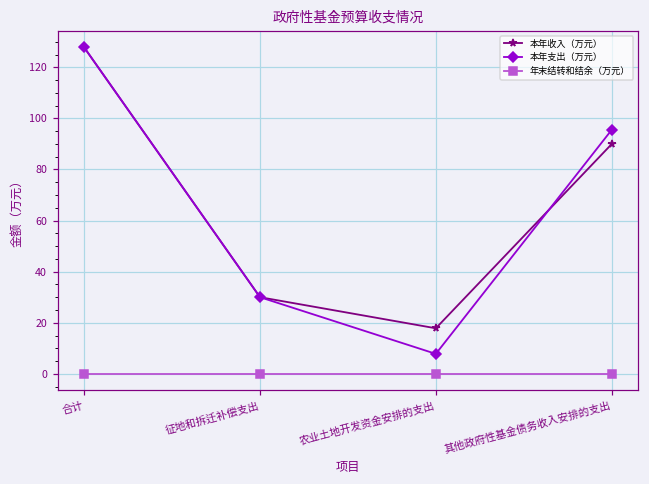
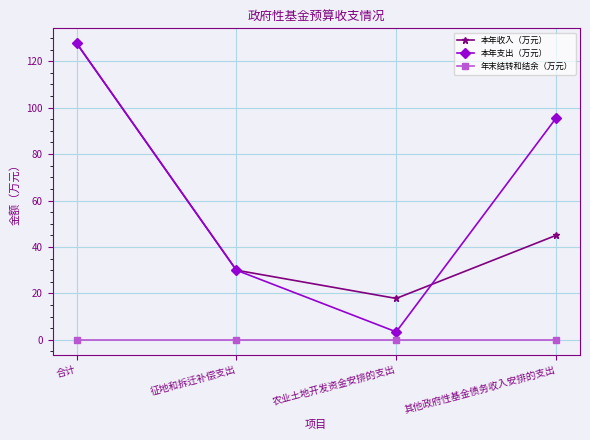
本年支出（万元）, 农业土地开发资金安排的支出: 8 -> 3
本年收入（万元）, 其他政府性基金债务收入安排的支出: 90 -> 45
